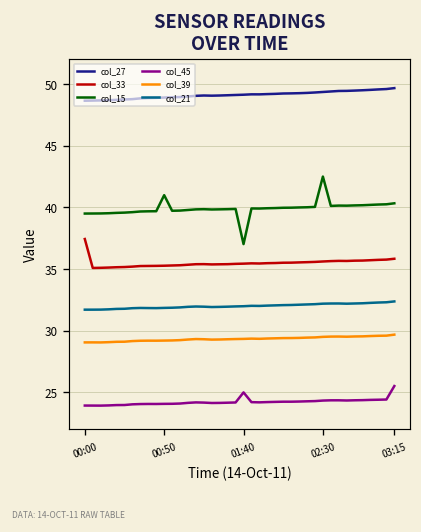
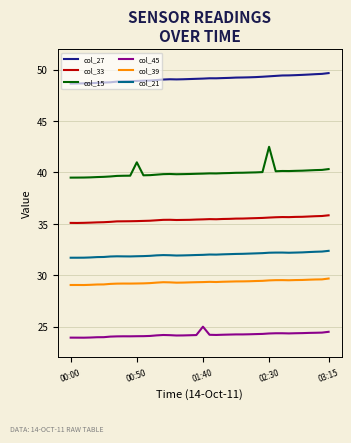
col_33, 00:00: 37.4 -> 35.1
col_15, 01:40: 37.0 -> 39.9
col_45, 03:15: 25.5 -> 24.5
